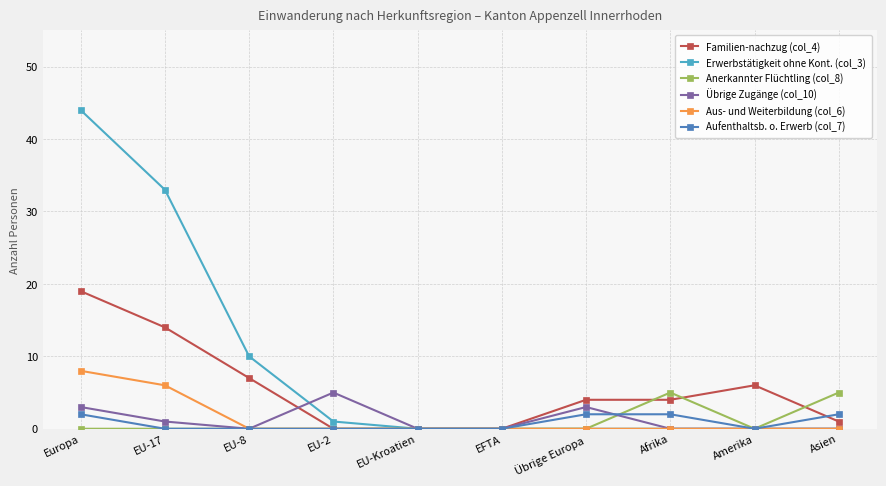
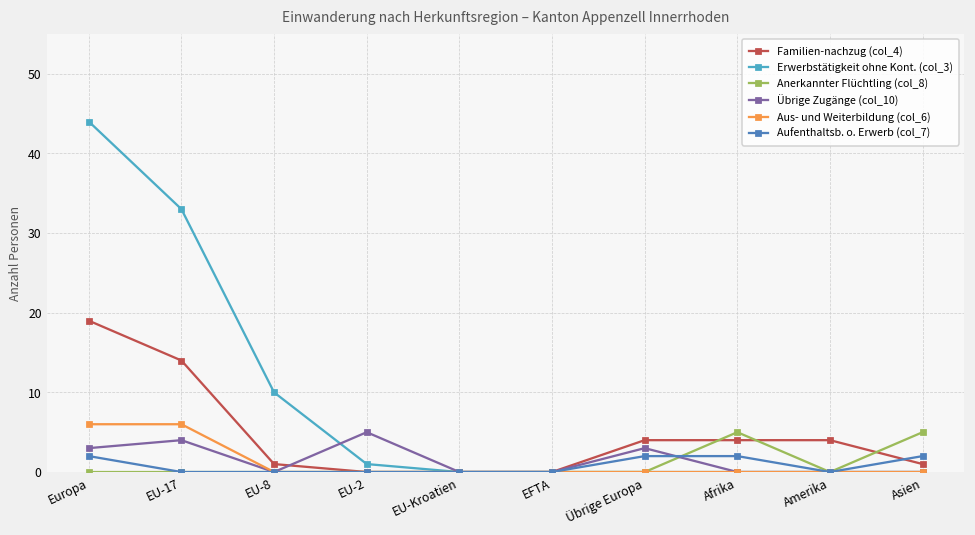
Aus- und Weiterbildung (col_6), Europa: 8 -> 6
Übrige Zugänge (col_10), EU-17: 1 -> 4
Familien-nachzug (col_4), EU-8: 7 -> 1
Familien-nachzug (col_4), Amerika: 6 -> 4
